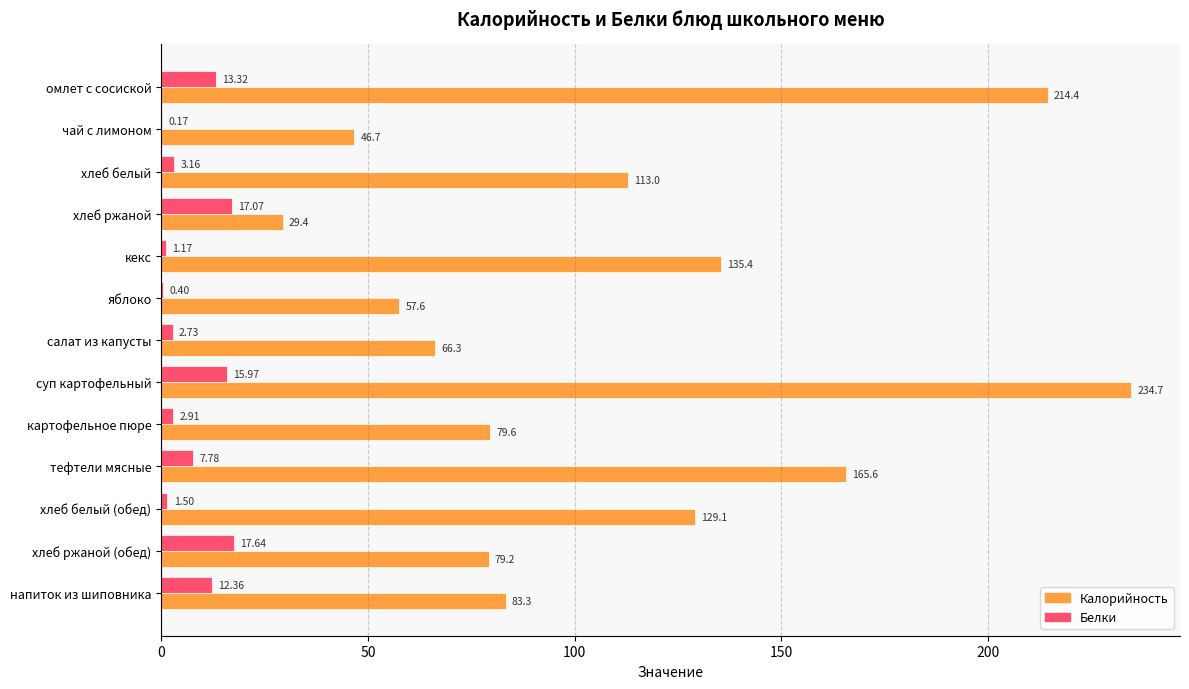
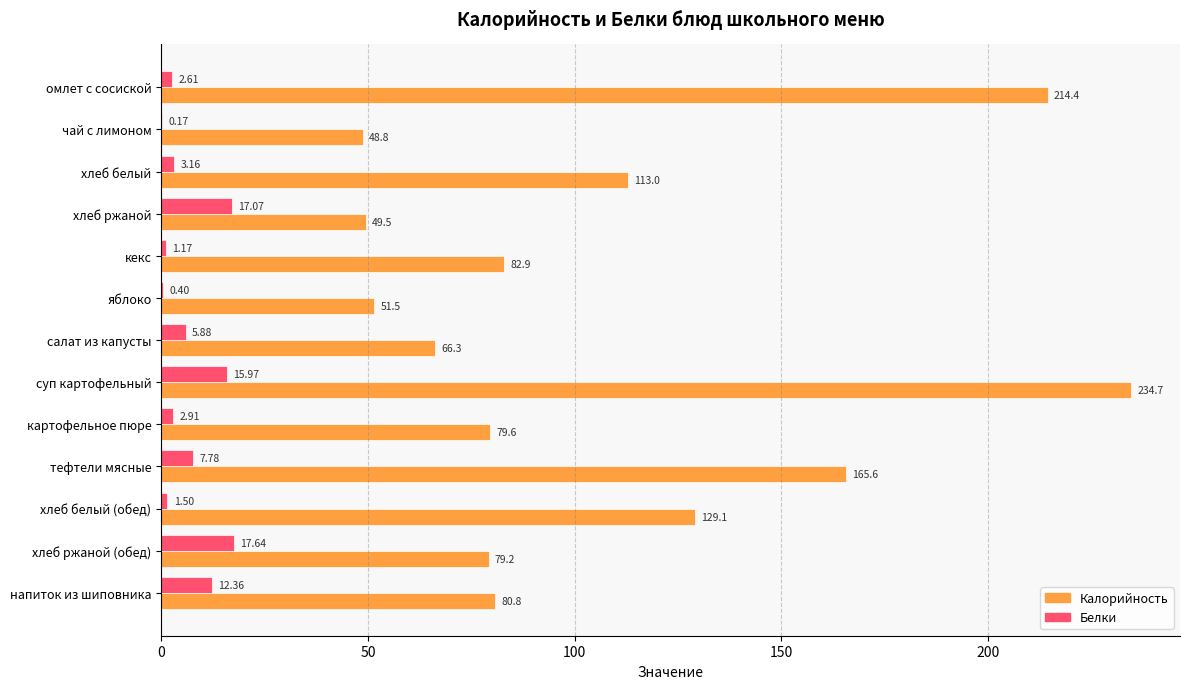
Белки, омлет с сосиской: 13.32 -> 2.61
Калорийность, чай с лимоном: 46.7 -> 48.8
Калорийность, хлеб ржаной: 29.4 -> 49.5
Калорийность, кекс: 135.4 -> 82.9
Калорийность, яблоко: 57.6 -> 51.5
Белки, салат из капусты: 2.73 -> 5.88
Калорийность, напиток из шиповника: 83.3 -> 80.8
